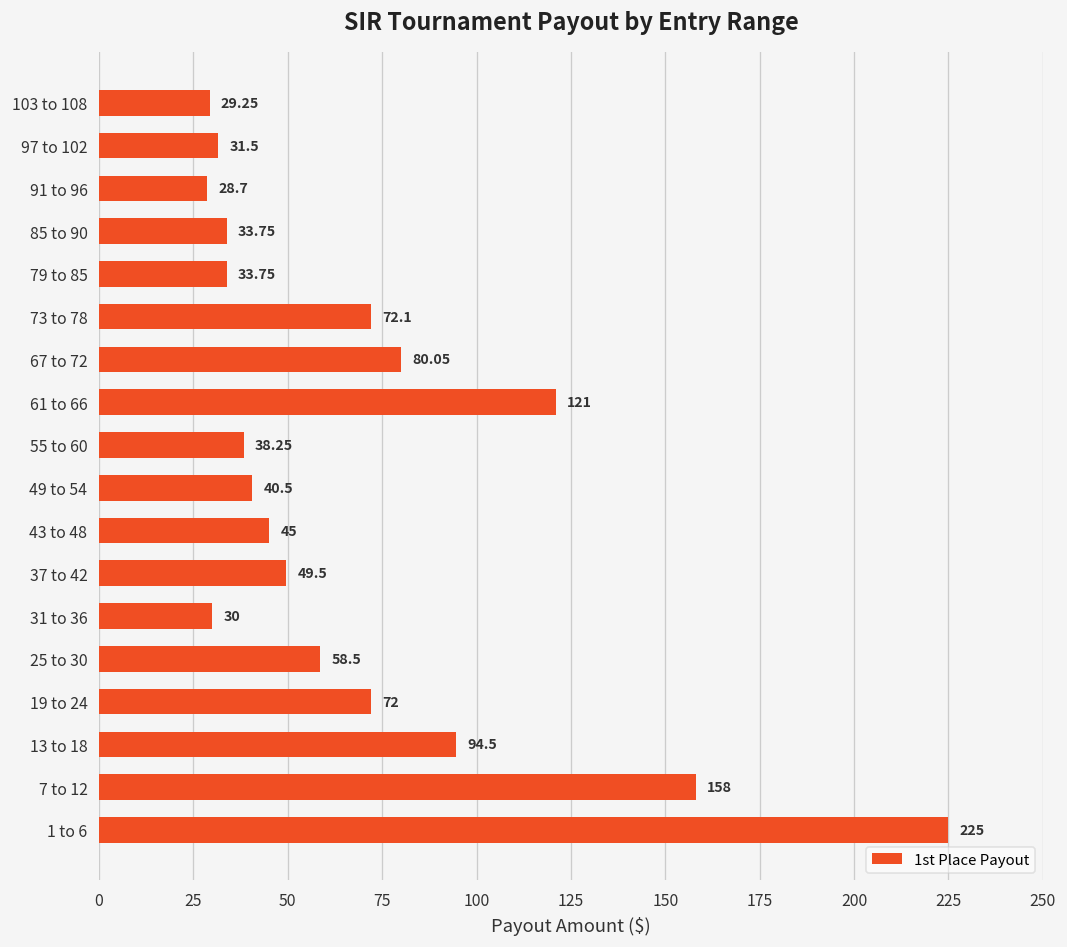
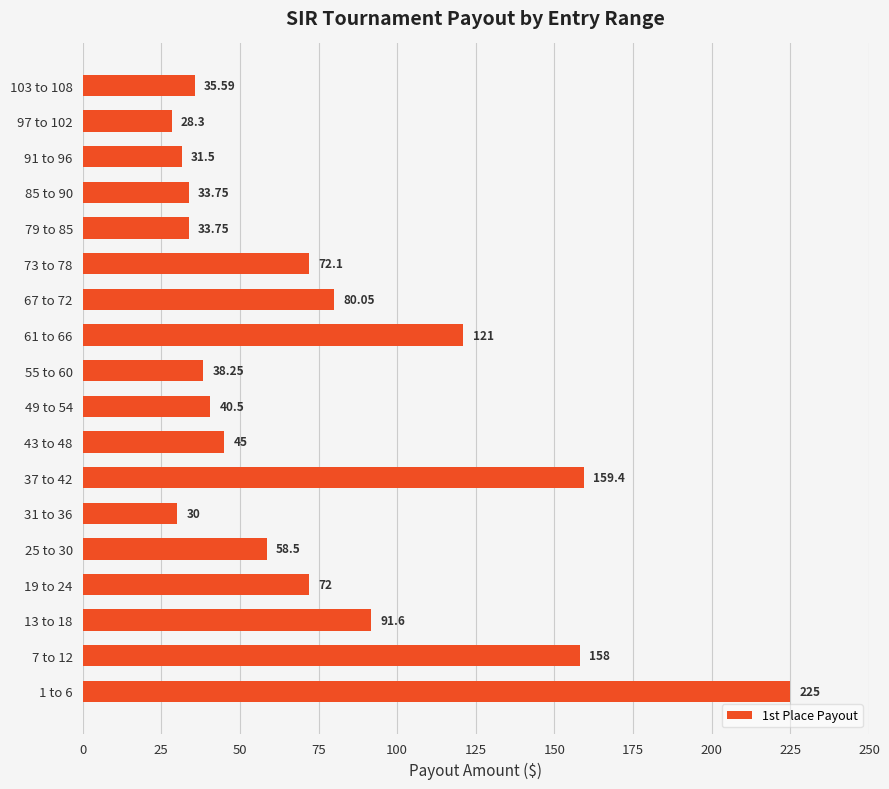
103 to 108: 29.25 -> 35.59
97 to 102: 31.5 -> 28.3
91 to 96: 28.7 -> 31.5
37 to 42: 49.5 -> 159.4
13 to 18: 94.5 -> 91.6
